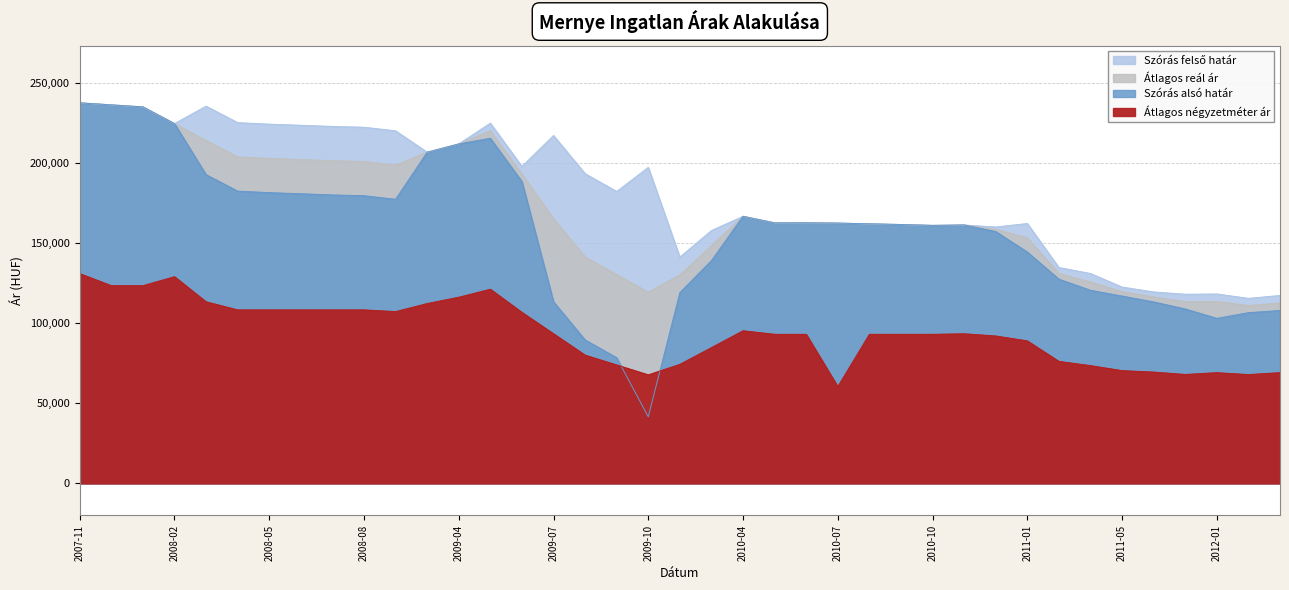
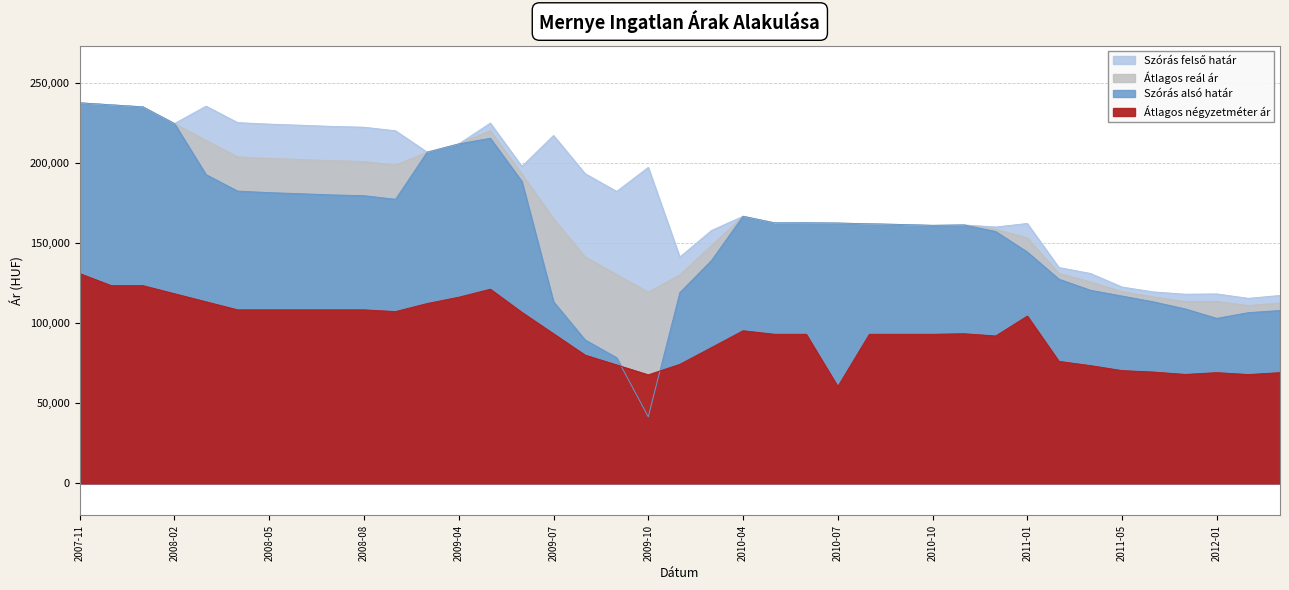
Átlagos négyzetméter ár, 2008-02: 129,000 -> 118,000
Átlagos négyzetméter ár, 2011-01: 89,000 -> 104,000
